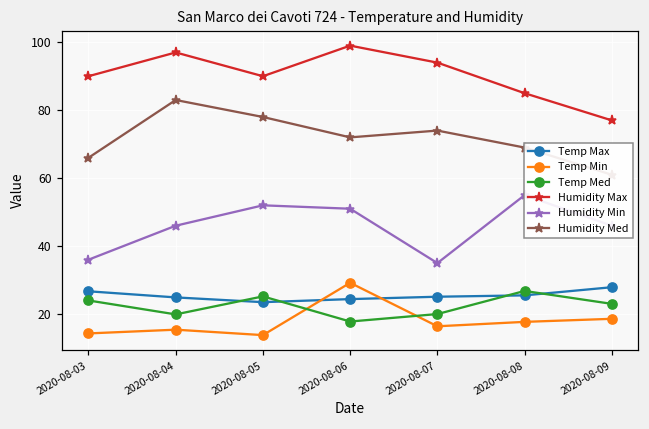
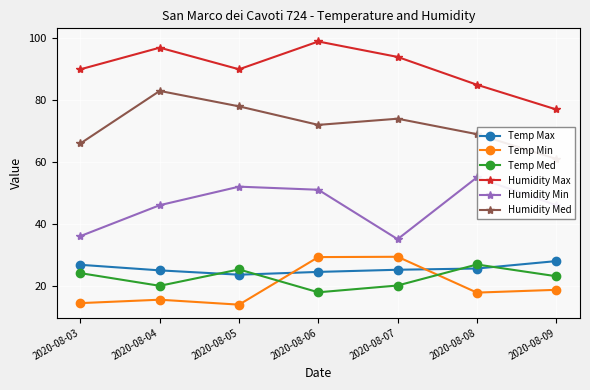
Temp Min, 2020-08-07: 16 -> 29
